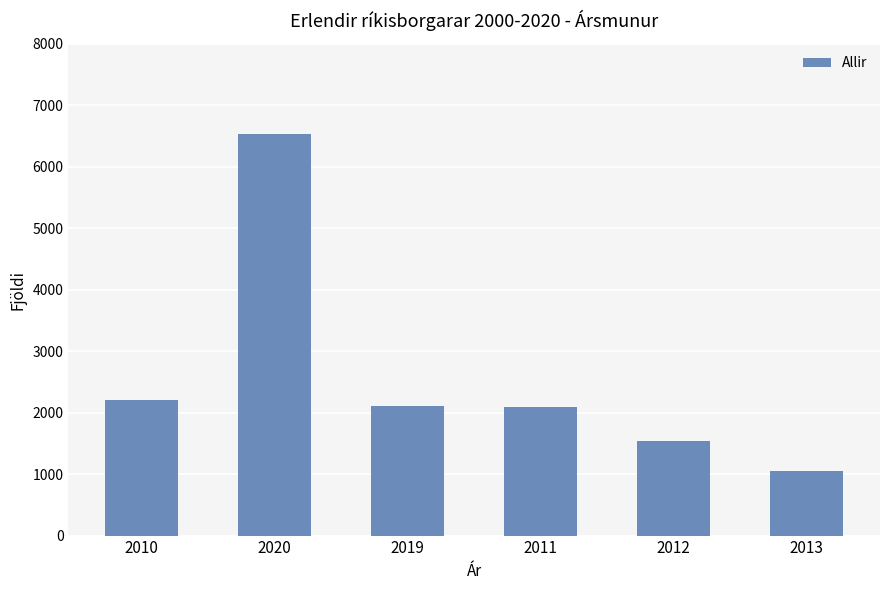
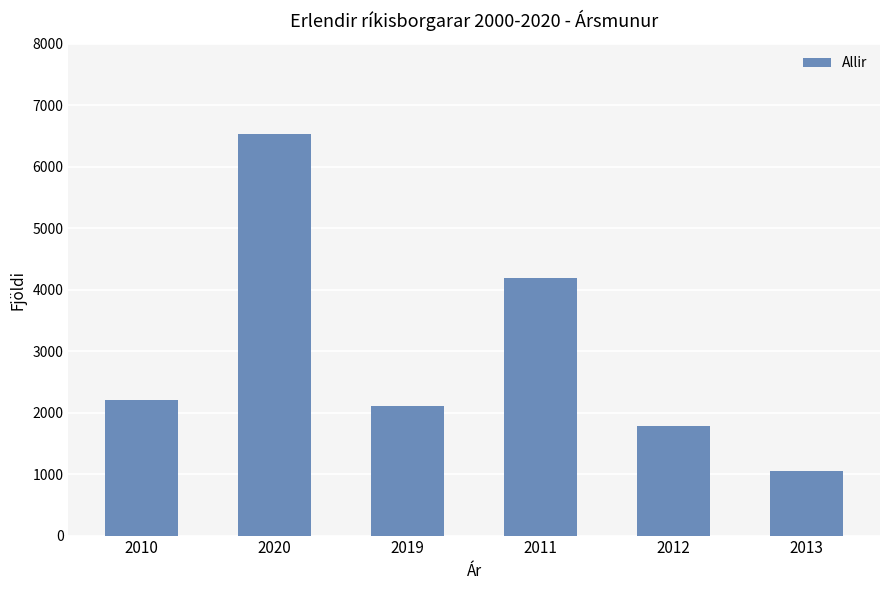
2011: 2100 -> 4200
2012: 1500 -> 1800
